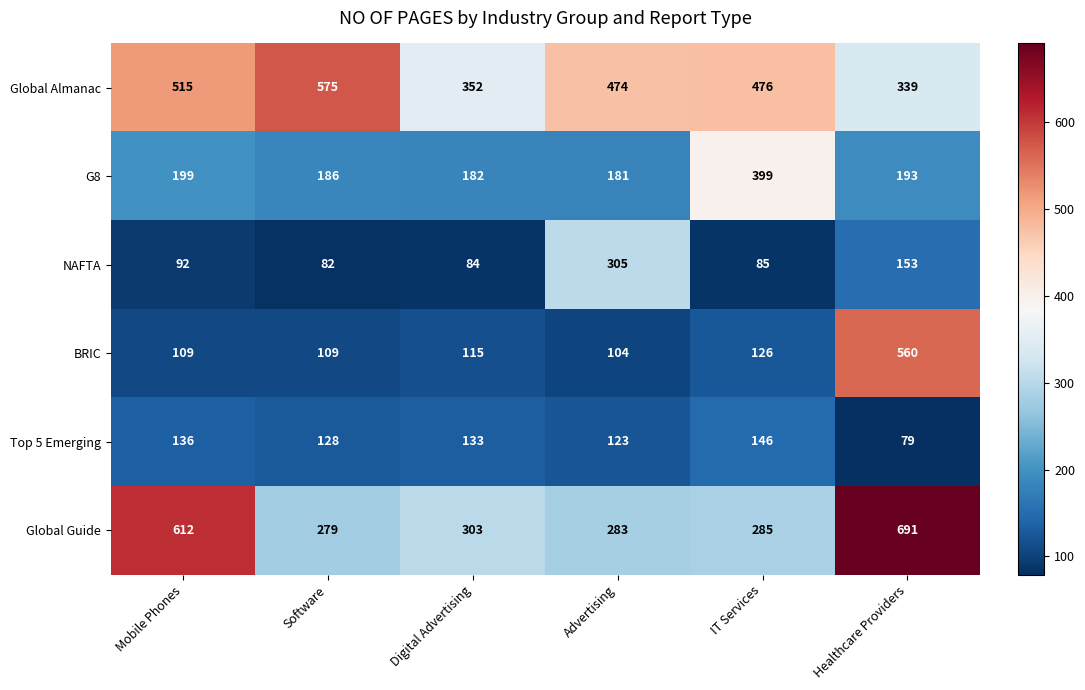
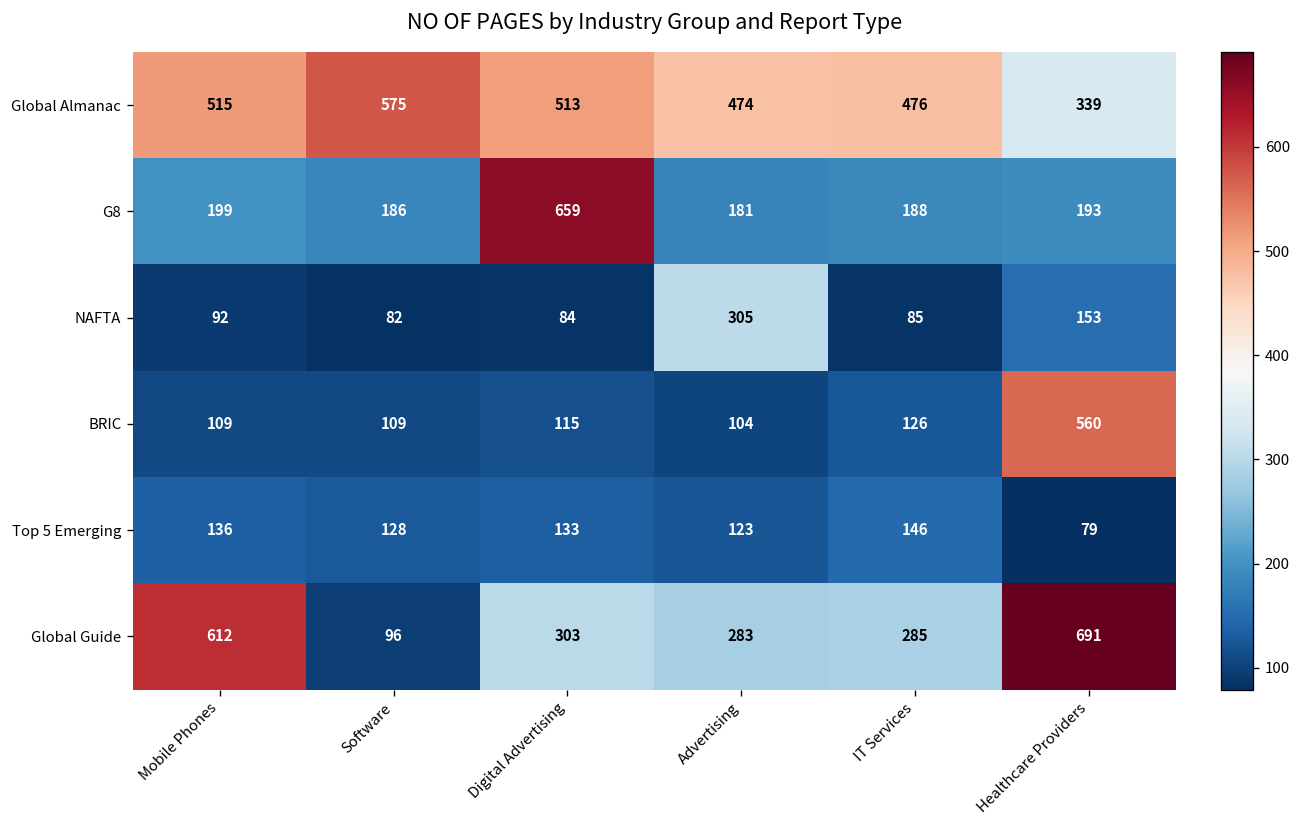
Global Almanac, Digital Advertising: 352 -> 513
G8, Digital Advertising: 182 -> 659
G8, IT Services: 399 -> 188
Global Guide, Software: 279 -> 96
